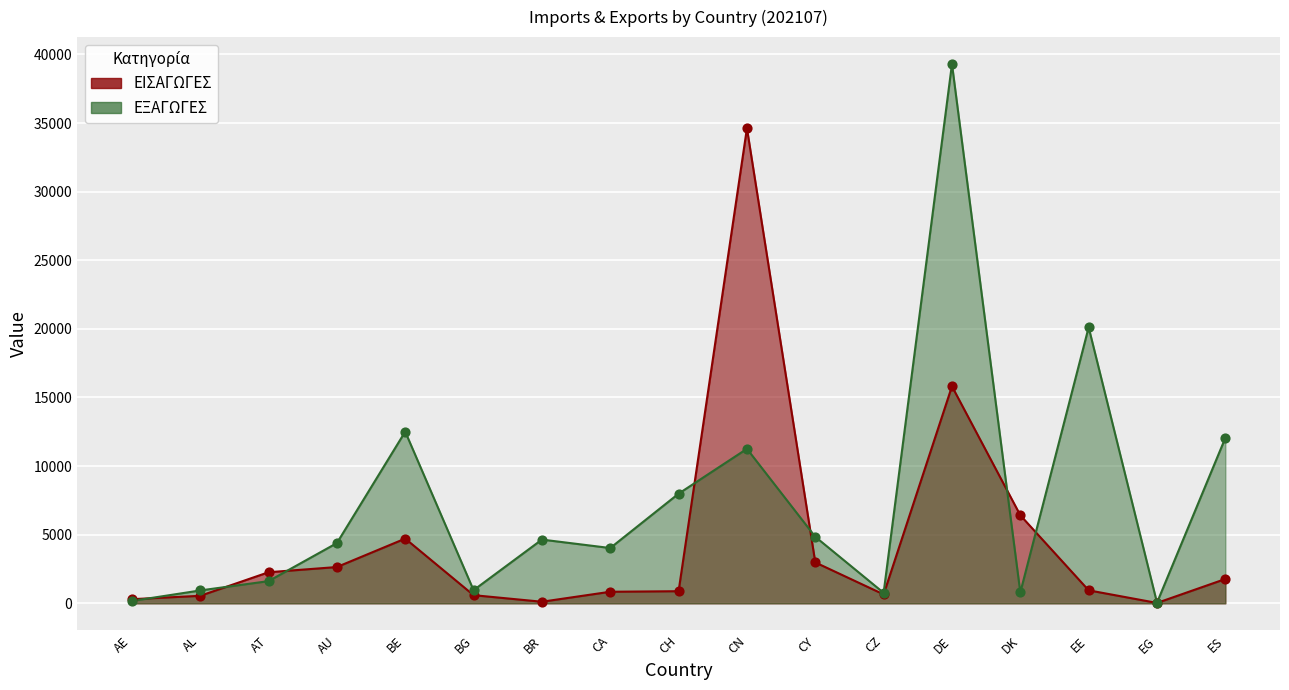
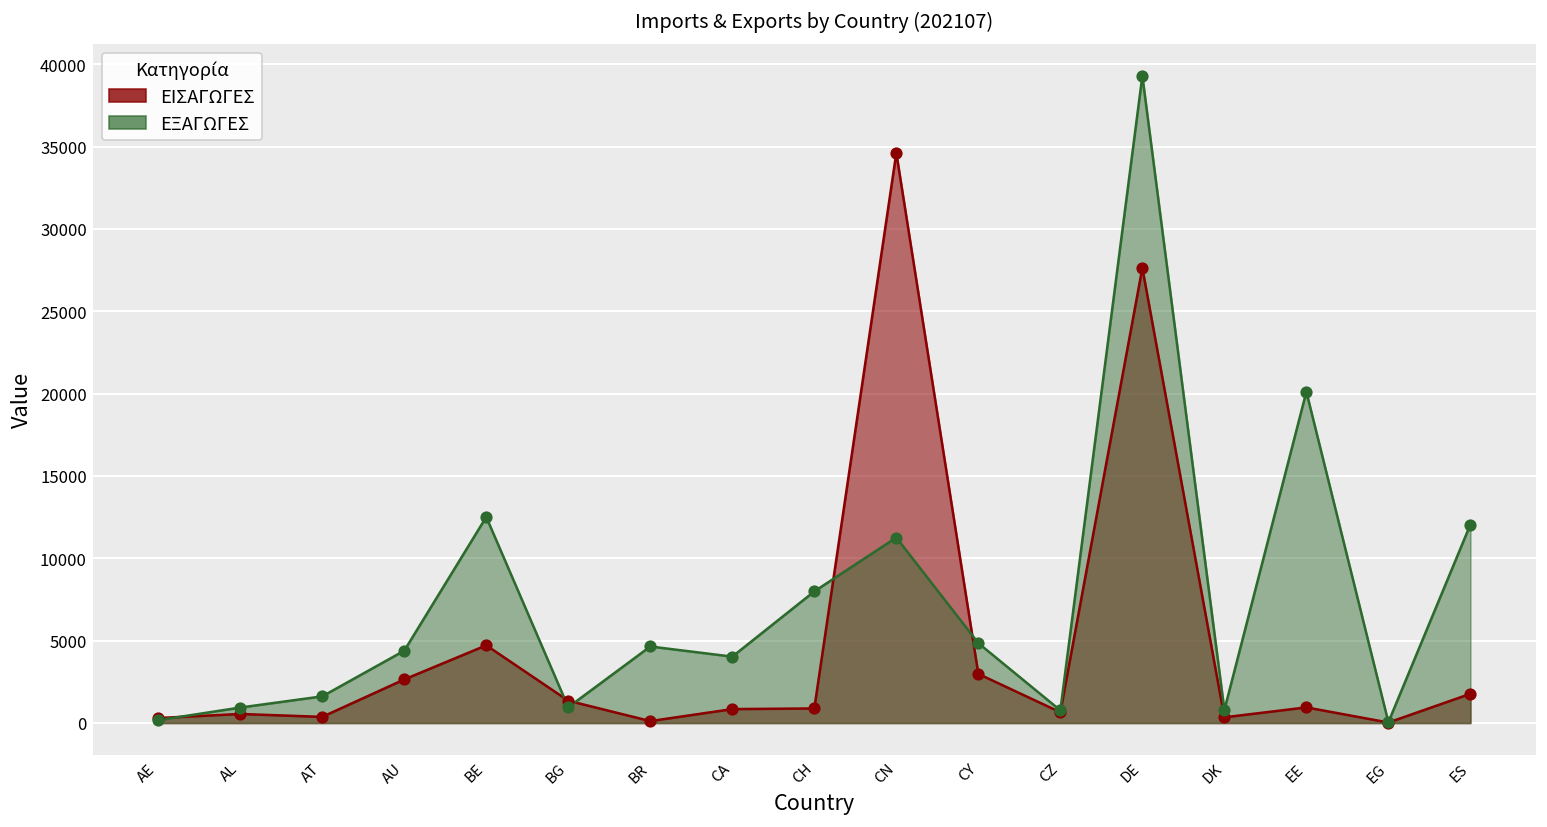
ΕΙΣΑΓΩΓΕΣ, AT: 2300 -> 400
ΕΙΣΑΓΩΓΕΣ, BG: 600 -> 1400
ΕΙΣΑΓΩΓΕΣ, DE: 15800 -> 27600
ΕΙΣΑΓΩΓΕΣ, DK: 6400 -> 300
